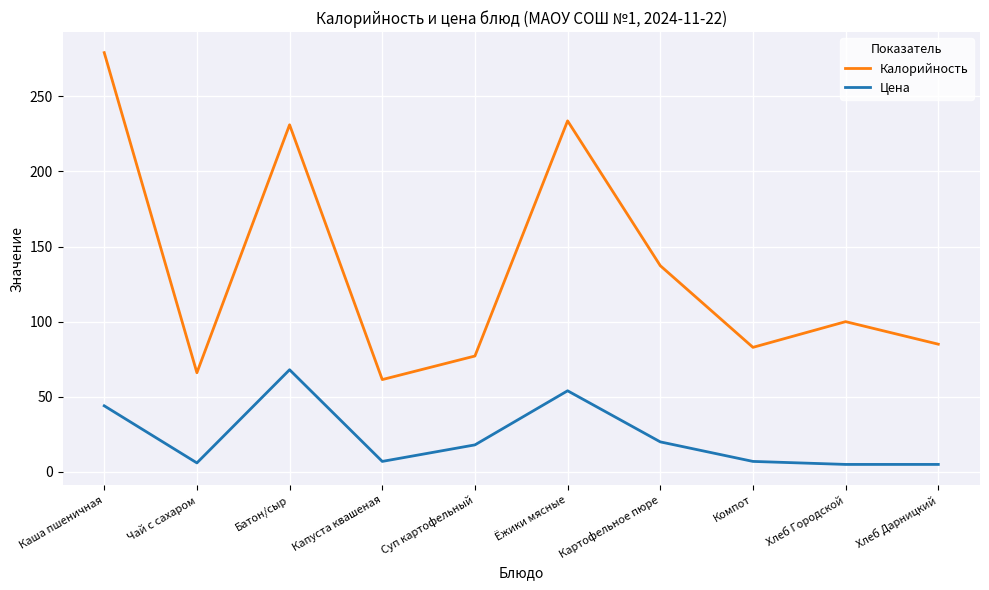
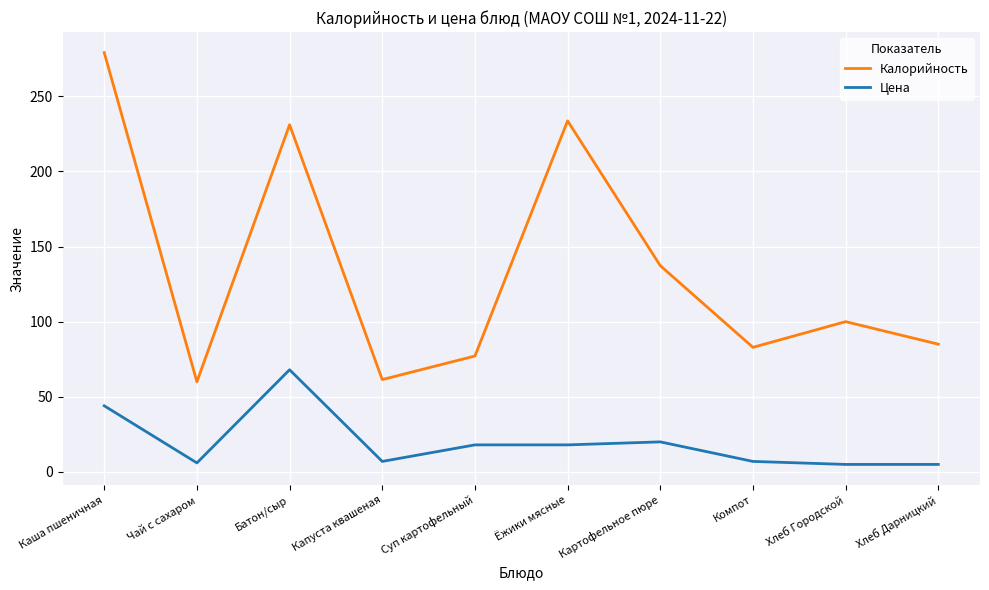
Калорийность, Чай с сахаром: 66 -> 60
Цена, Ёжики мясные: 54 -> 18
